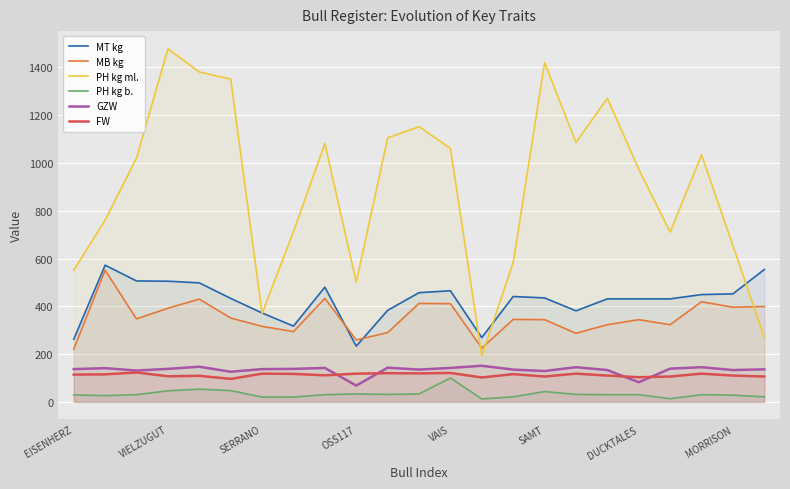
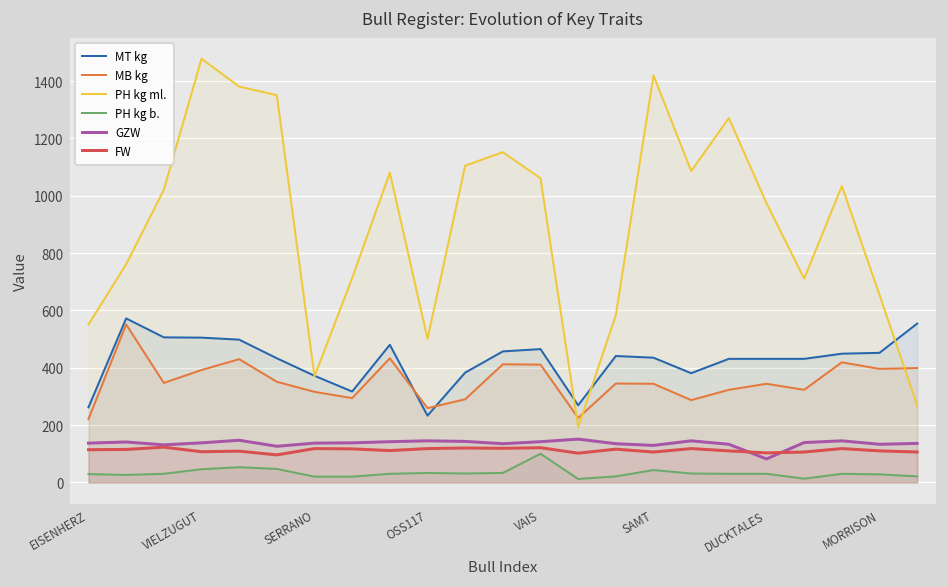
GZW, OSS117: 70 -> 150
